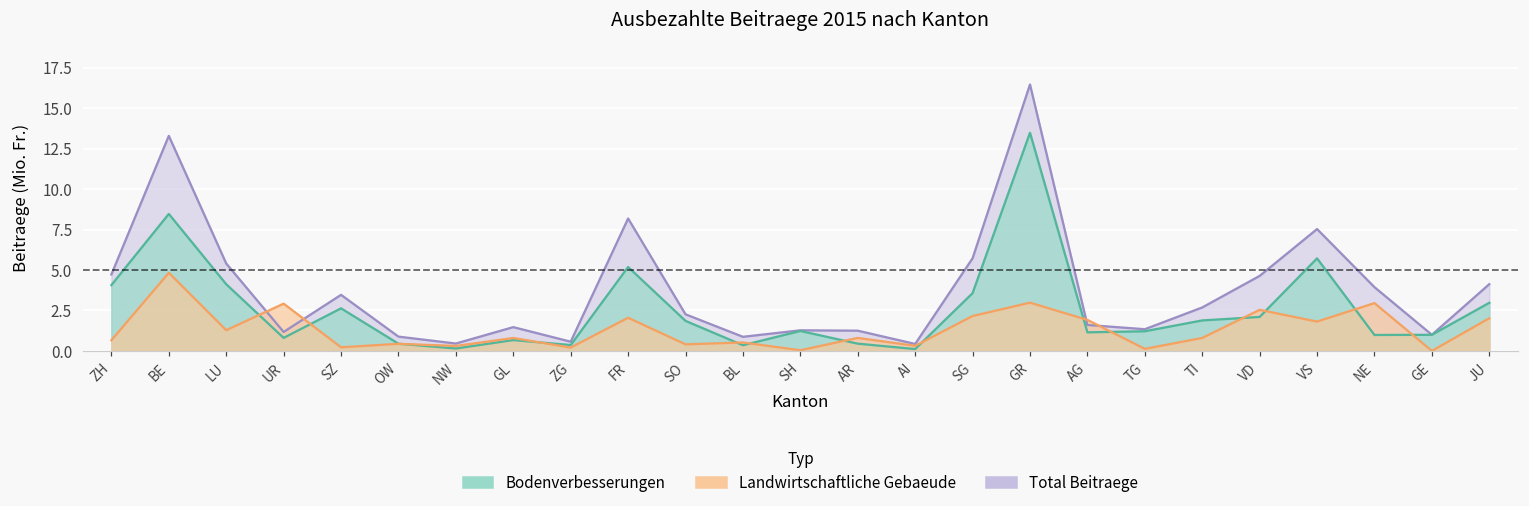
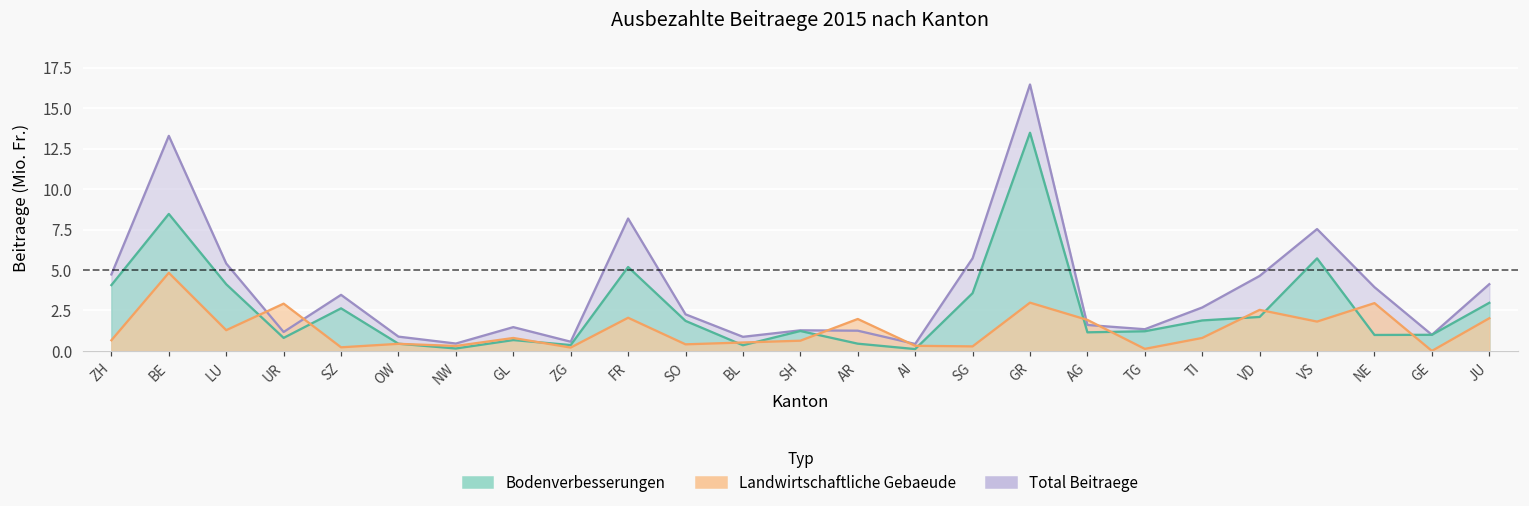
Landwirtschaftliche Gebaeude, SH: 0.0 -> 0.6
Landwirtschaftliche Gebaeude, AR: 0.8 -> 2.0
Landwirtschaftliche Gebaeude, SG: 2.2 -> 0.3
